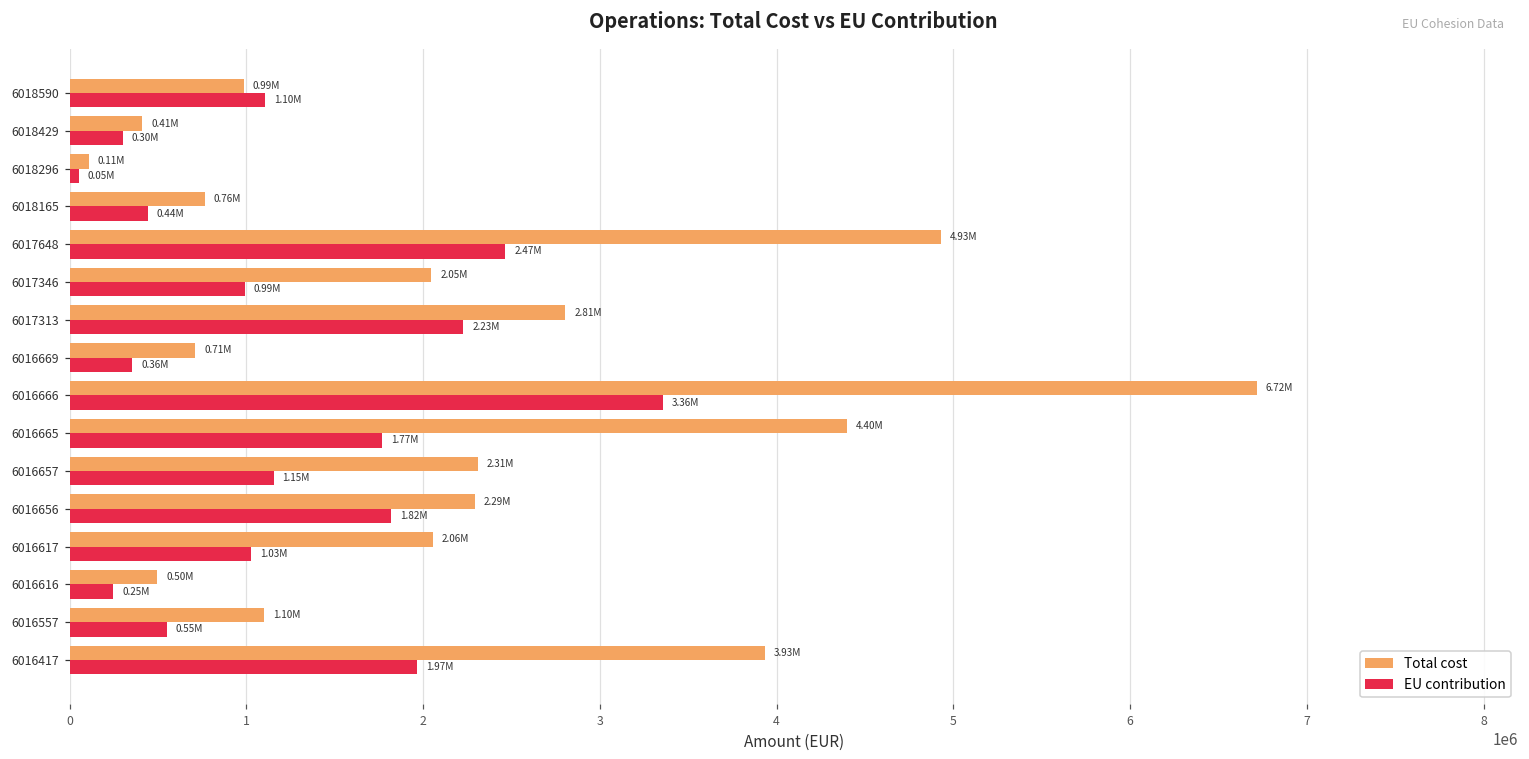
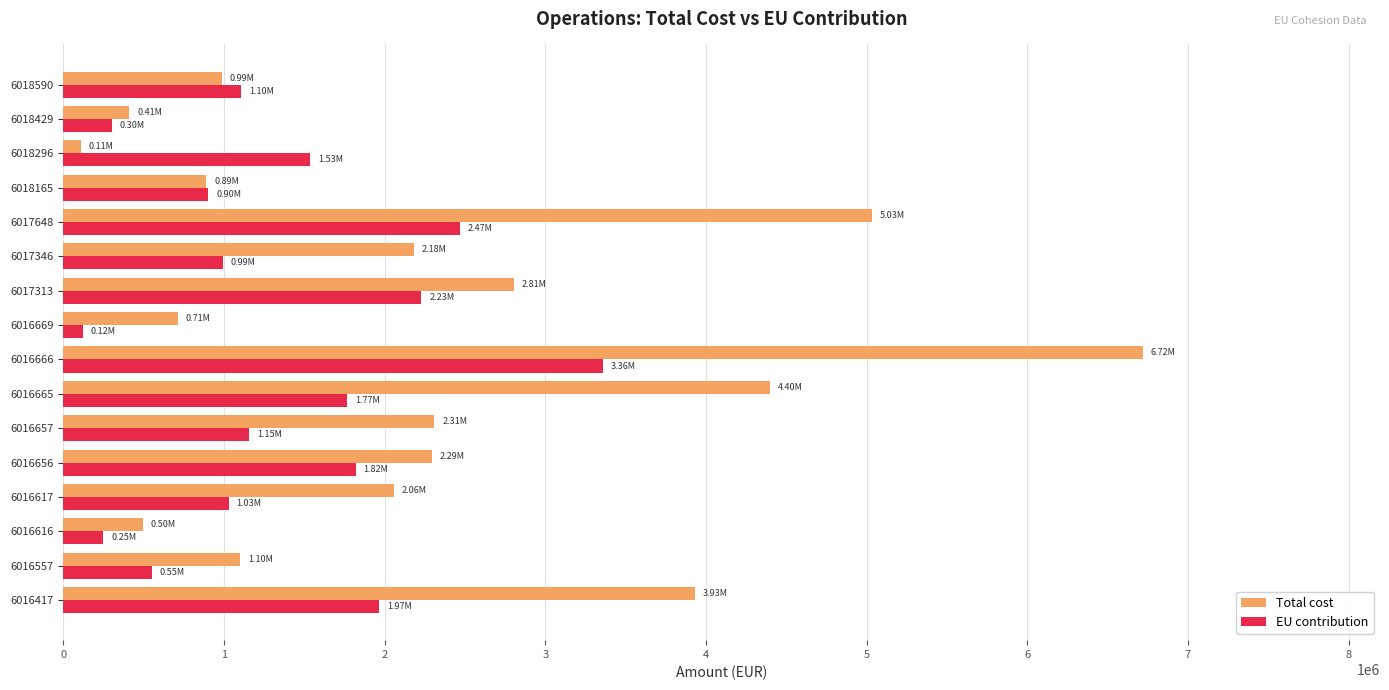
EU contribution, 6018296: 0.05M -> 1.53M
Total cost, 6018165: 0.76M -> 0.89M
EU contribution, 6018165: 0.44M -> 0.90M
Total cost, 6017648: 4.93M -> 5.03M
Total cost, 6017346: 2.05M -> 2.18M
EU contribution, 6016669: 0.36M -> 0.12M
